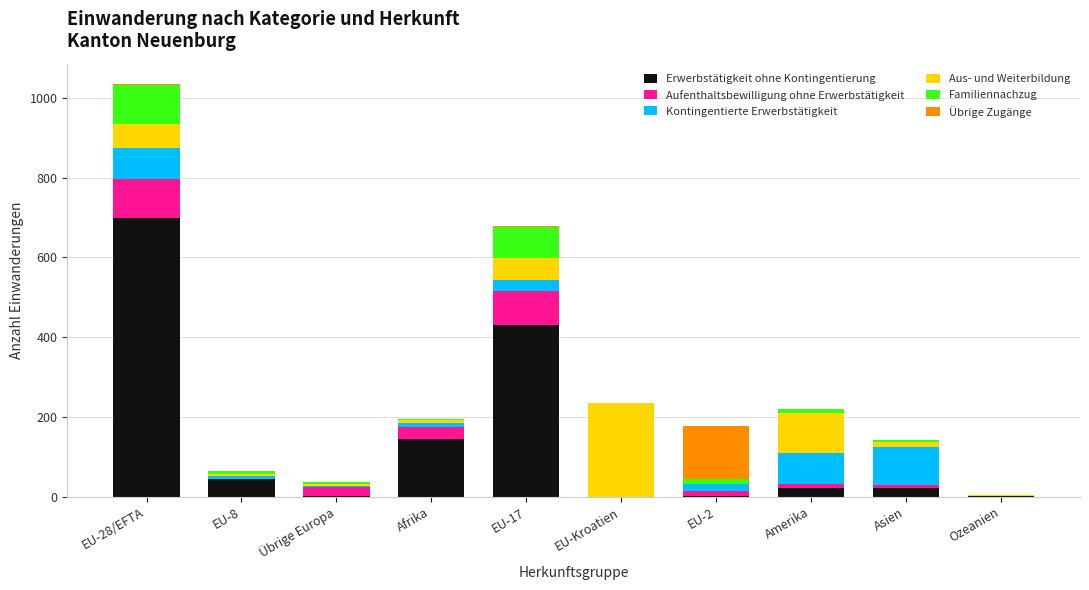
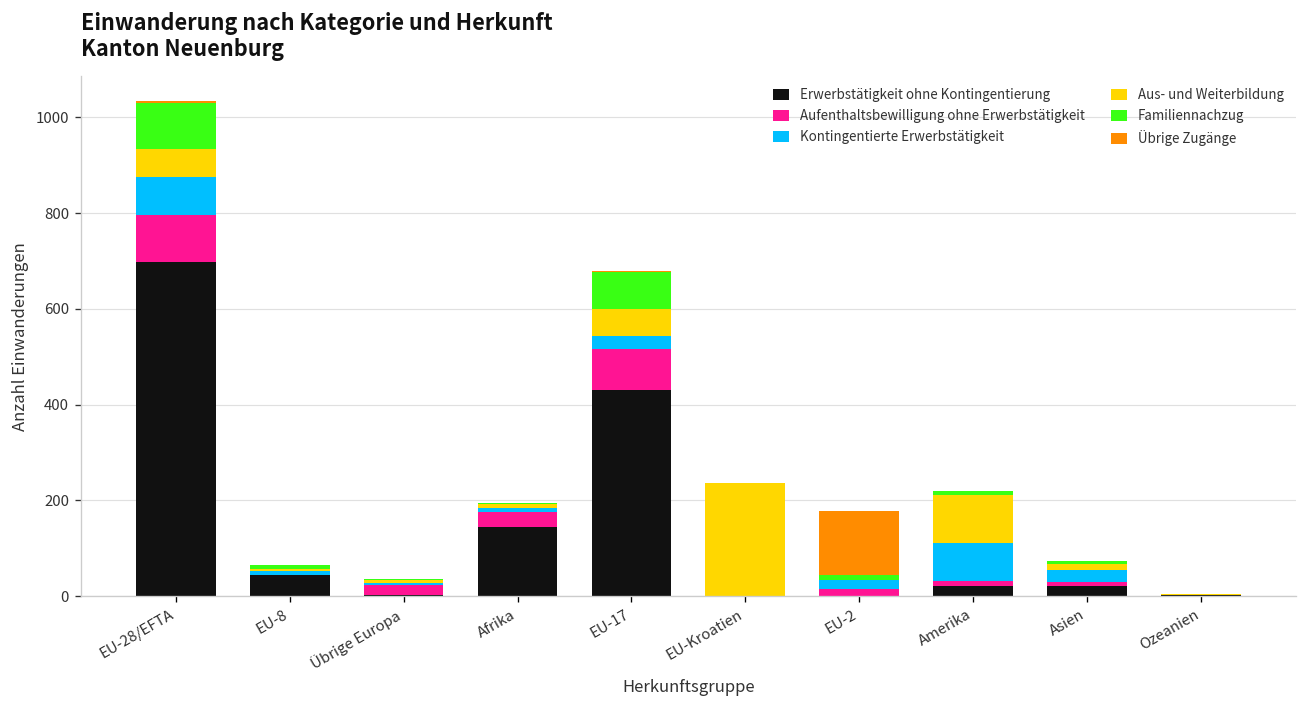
Kontingentierte Erwerbstätigkeit, Asien: 100 -> 30
